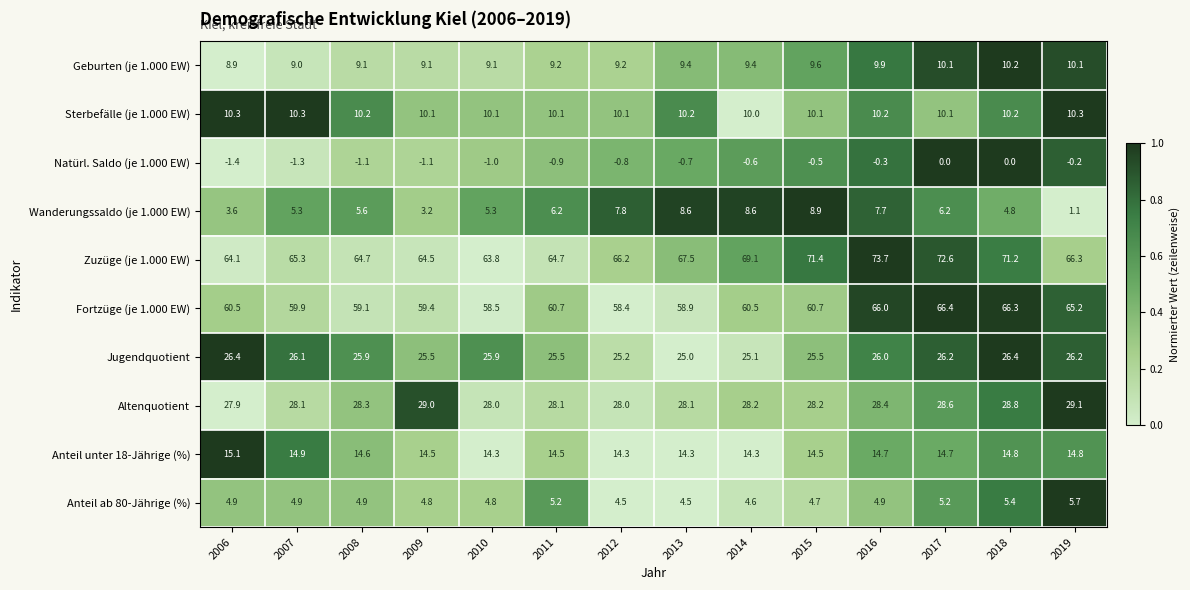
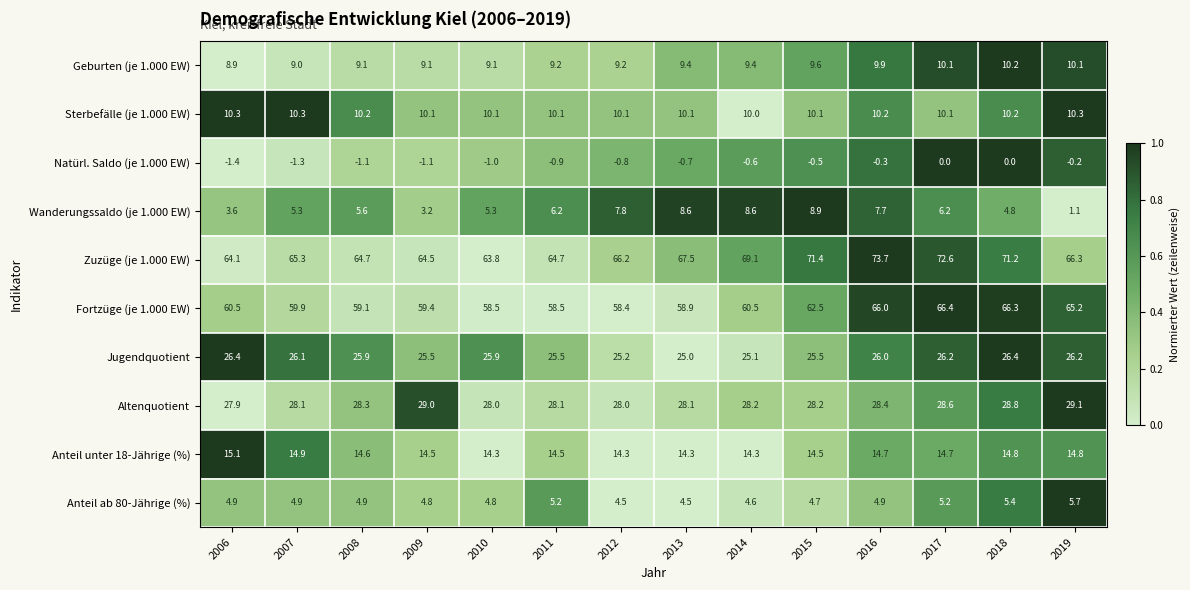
Sterbefälle (je 1.000 EW), 2013: 10.2 -> 10.1
Fortzüge (je 1.000 EW), 2011: 60.7 -> 58.5
Fortzüge (je 1.000 EW), 2015: 60.7 -> 62.5
